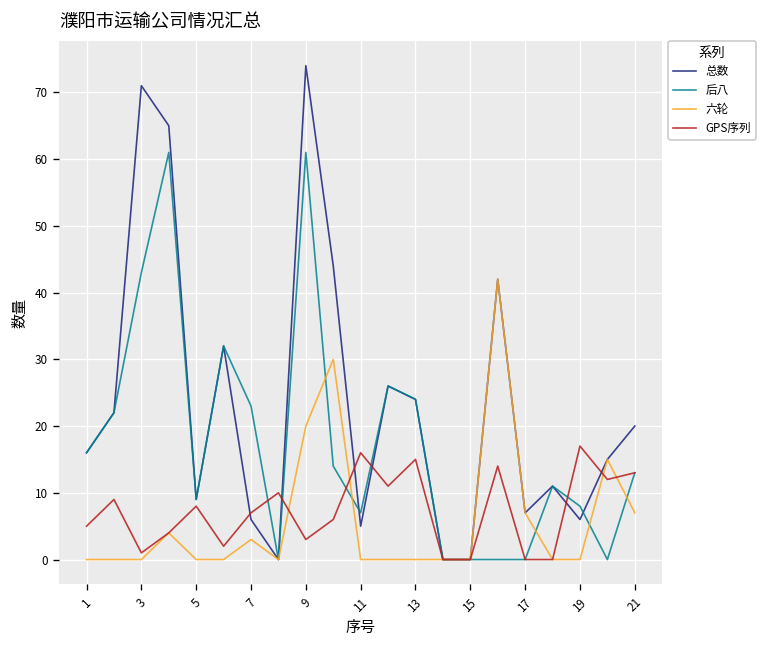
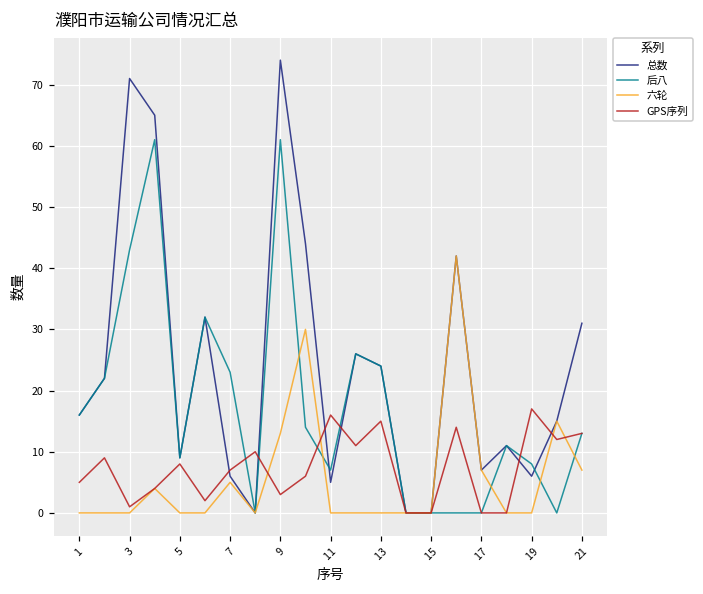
六轮, 7: 3 -> 5
六轮, 9: 20 -> 13
总数, 21: 20 -> 31
